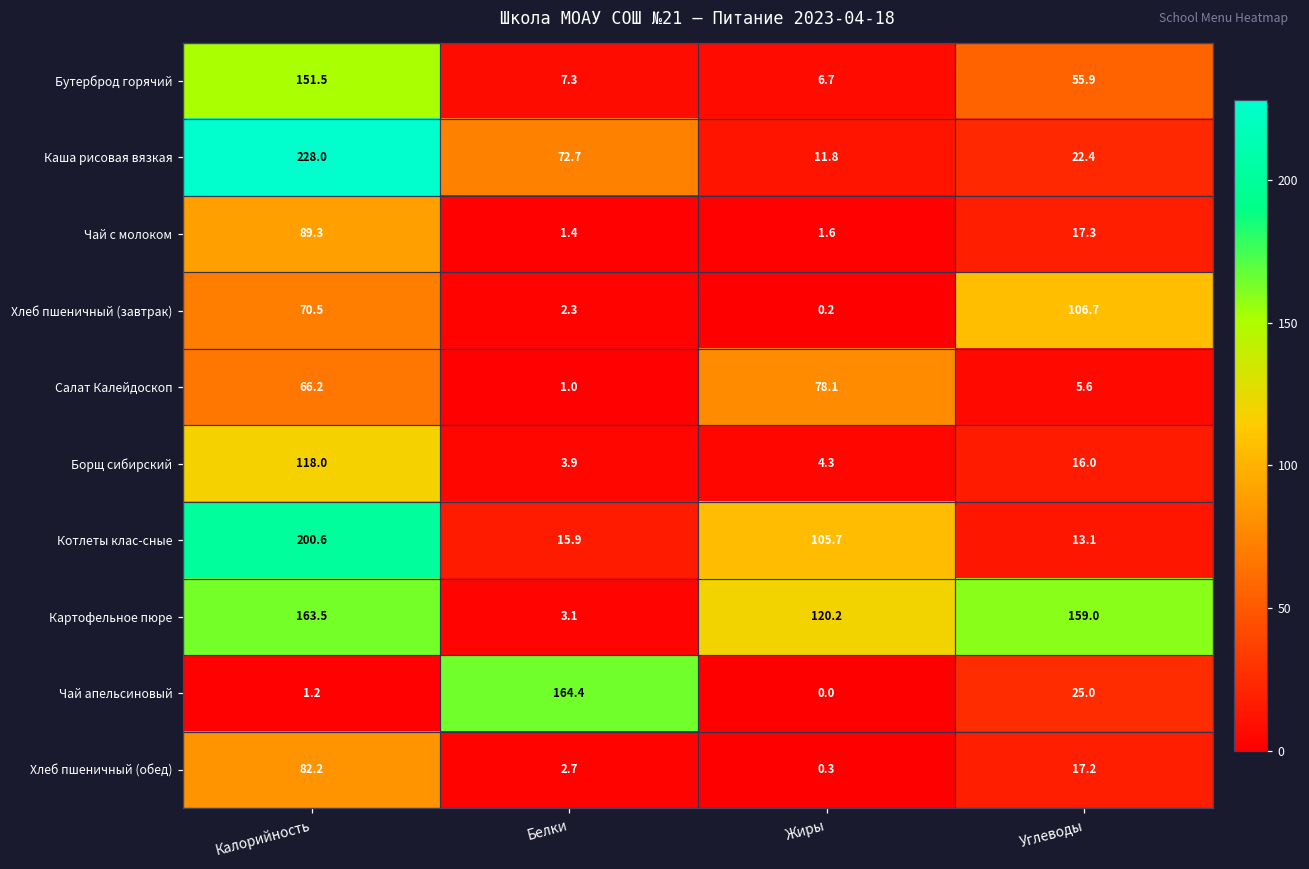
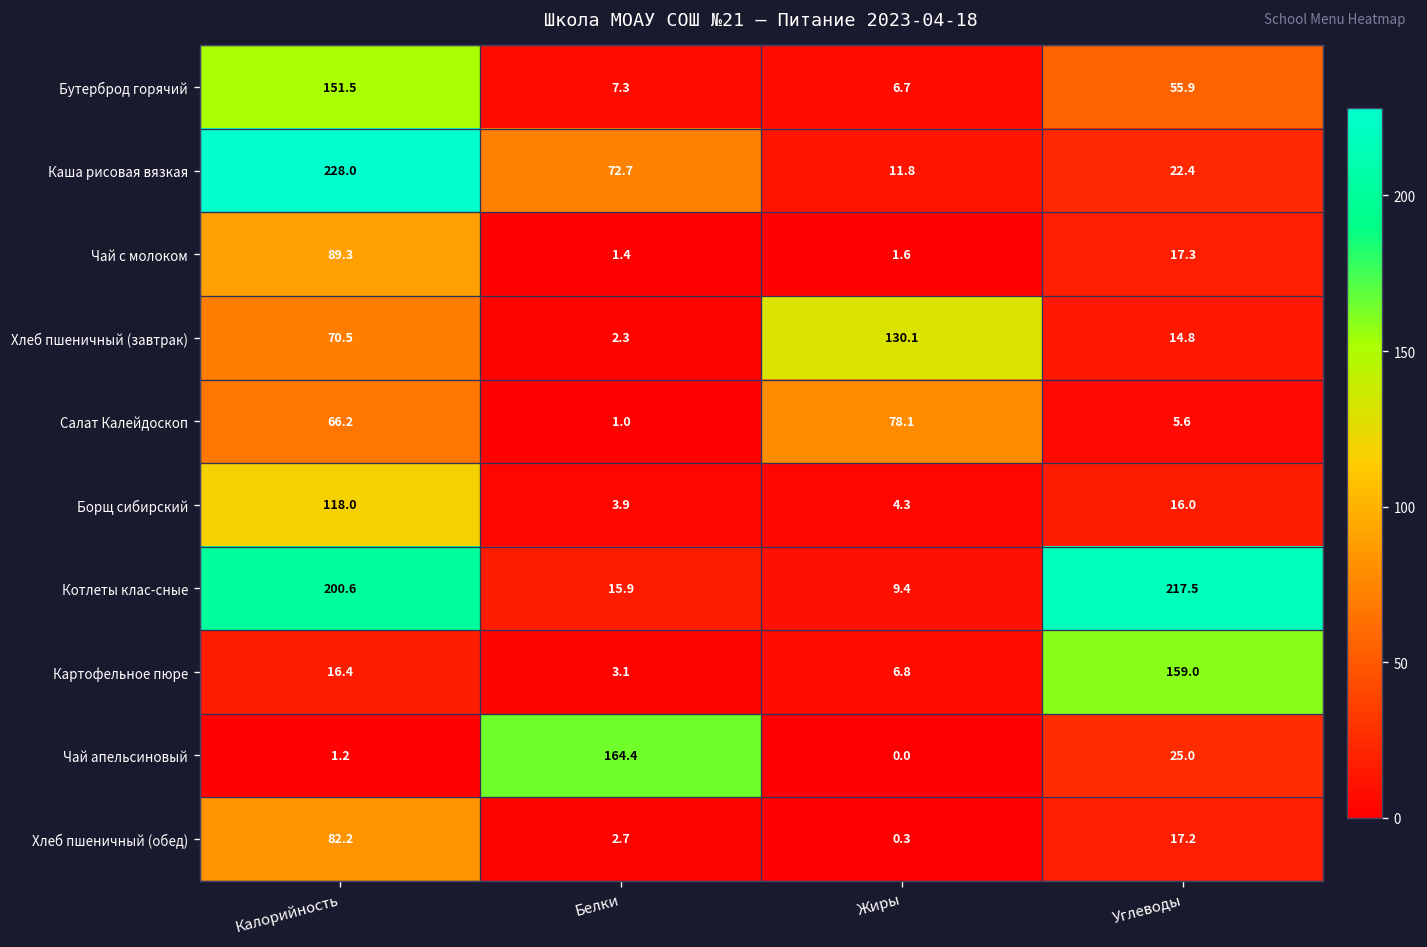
Хлеб пшеничный (завтрак), Жиры: 0.2 -> 130.1
Хлеб пшеничный (завтрак), Углеводы: 106.7 -> 14.8
Котлеты клас-сные, Жиры: 105.7 -> 9.4
Котлеты клас-сные, Углеводы: 13.1 -> 217.5
Картофельное пюре, Калорийность: 163.5 -> 16.4
Картофельное пюре, Жиры: 120.2 -> 6.8
